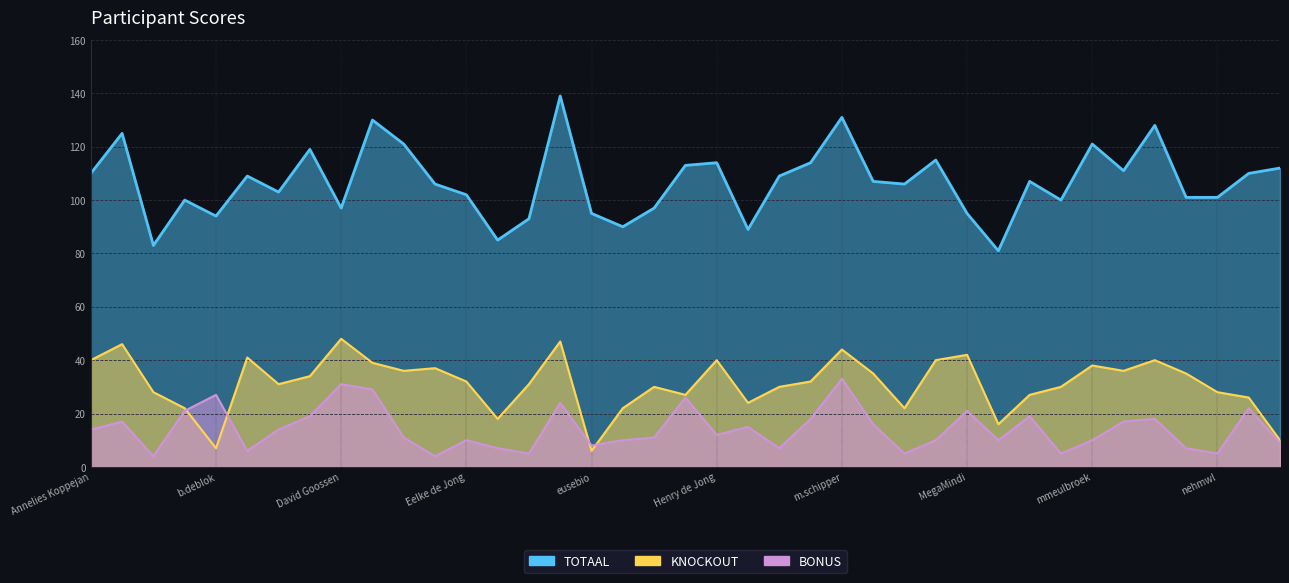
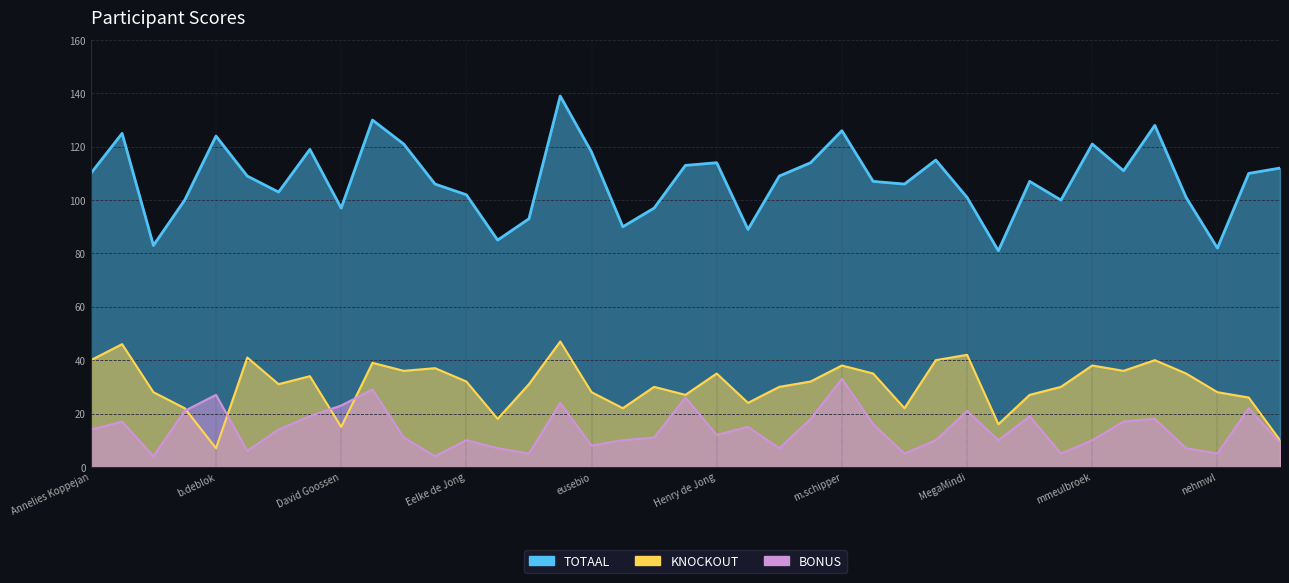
TOTAAL, b.deblok: 94 -> 124
KNOCKOUT, David Goossen: 48 -> 15
BONUS, David Goossen: 31 -> 23
TOTAAL, eusebio: 95 -> 118
KNOCKOUT, eusebio: 6 -> 28
KNOCKOUT, Henry de Jong: 40 -> 35
TOTAAL, m.schipper: 131 -> 126
KNOCKOUT, m.schipper: 44 -> 38
TOTAAL, MegaMindi: 95 -> 101
TOTAAL, nehmwl: 101 -> 82
